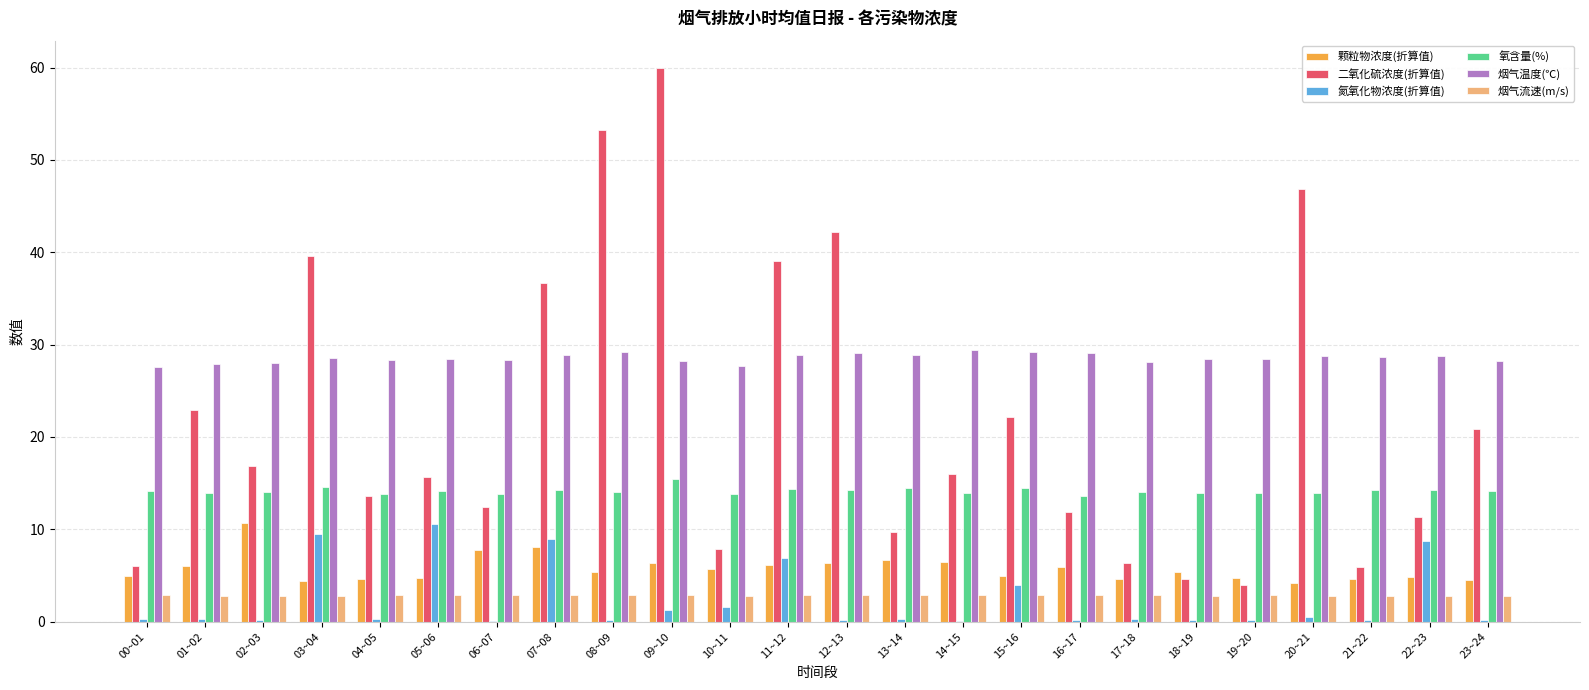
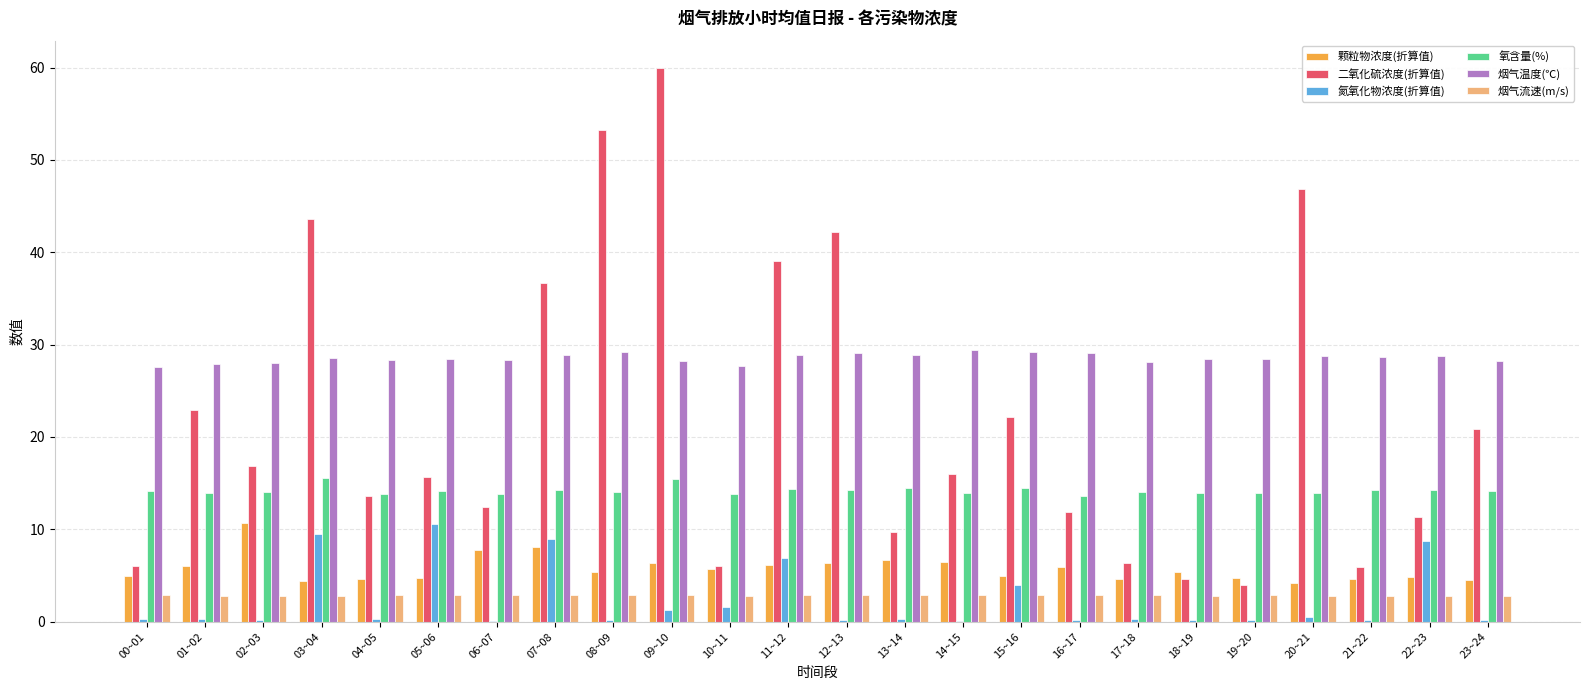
二氧化硫浓度(折算值), 03~04: 40 -> 44
氧含量(%), 03~04: 15 -> 16
二氧化硫浓度(折算值), 10~11: 8 -> 6
